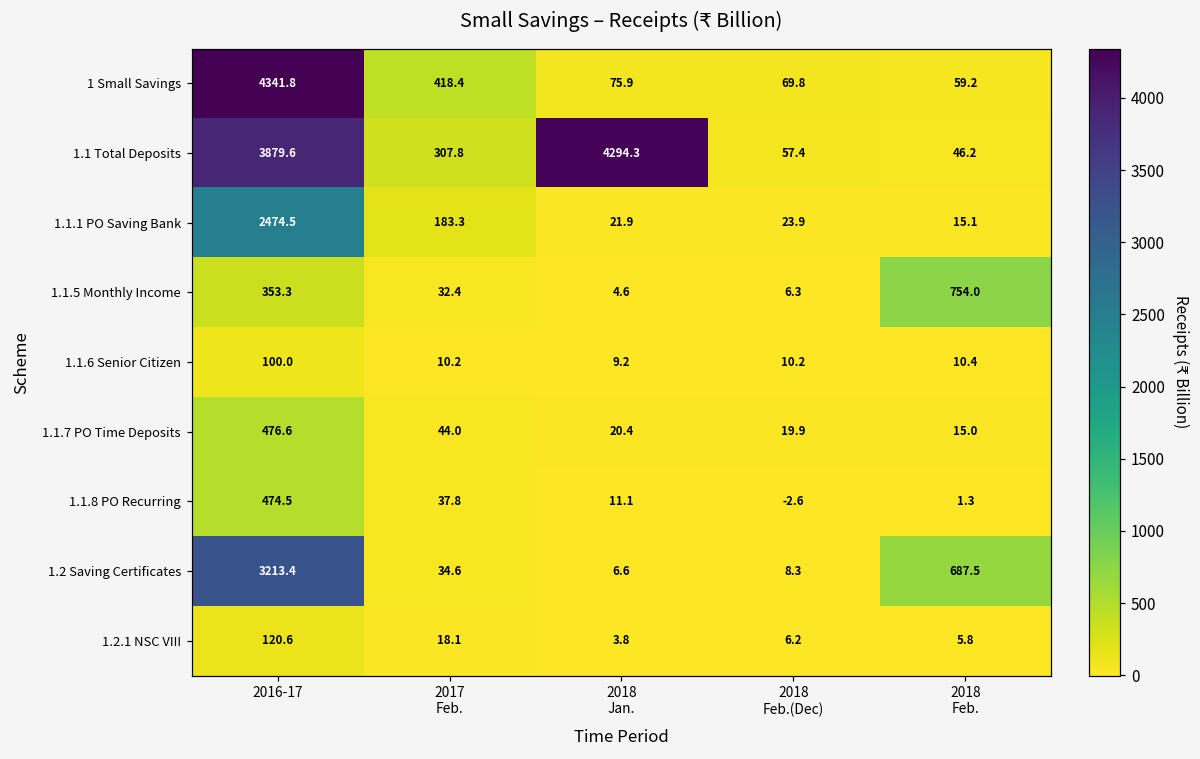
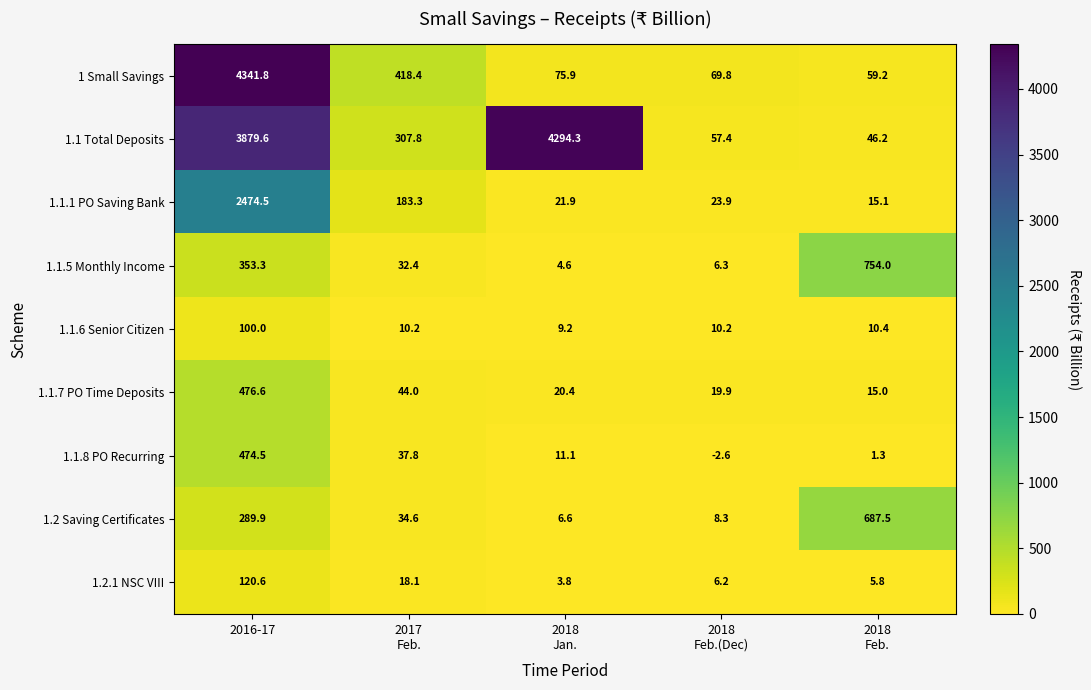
1.2 Saving Certificates, 2016-17: 3213.4 -> 289.9
